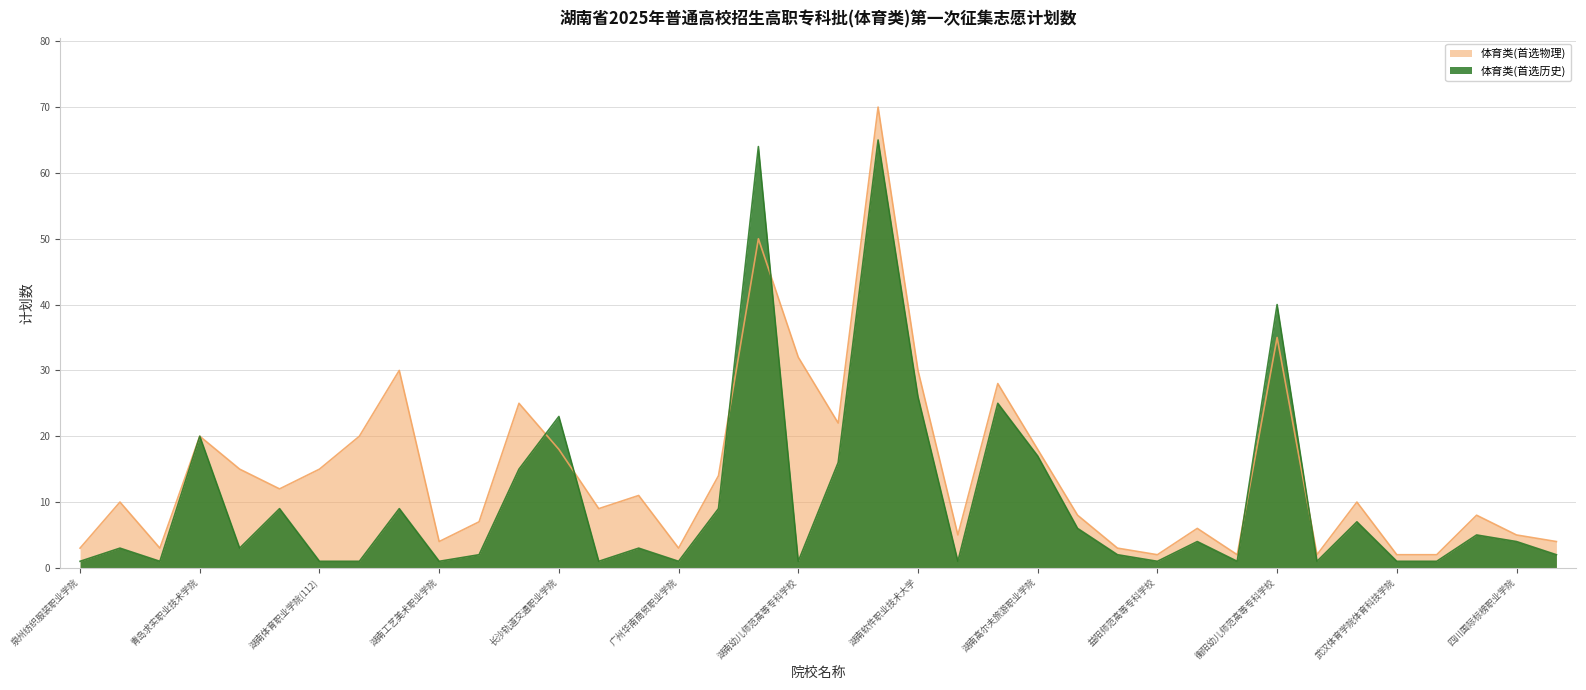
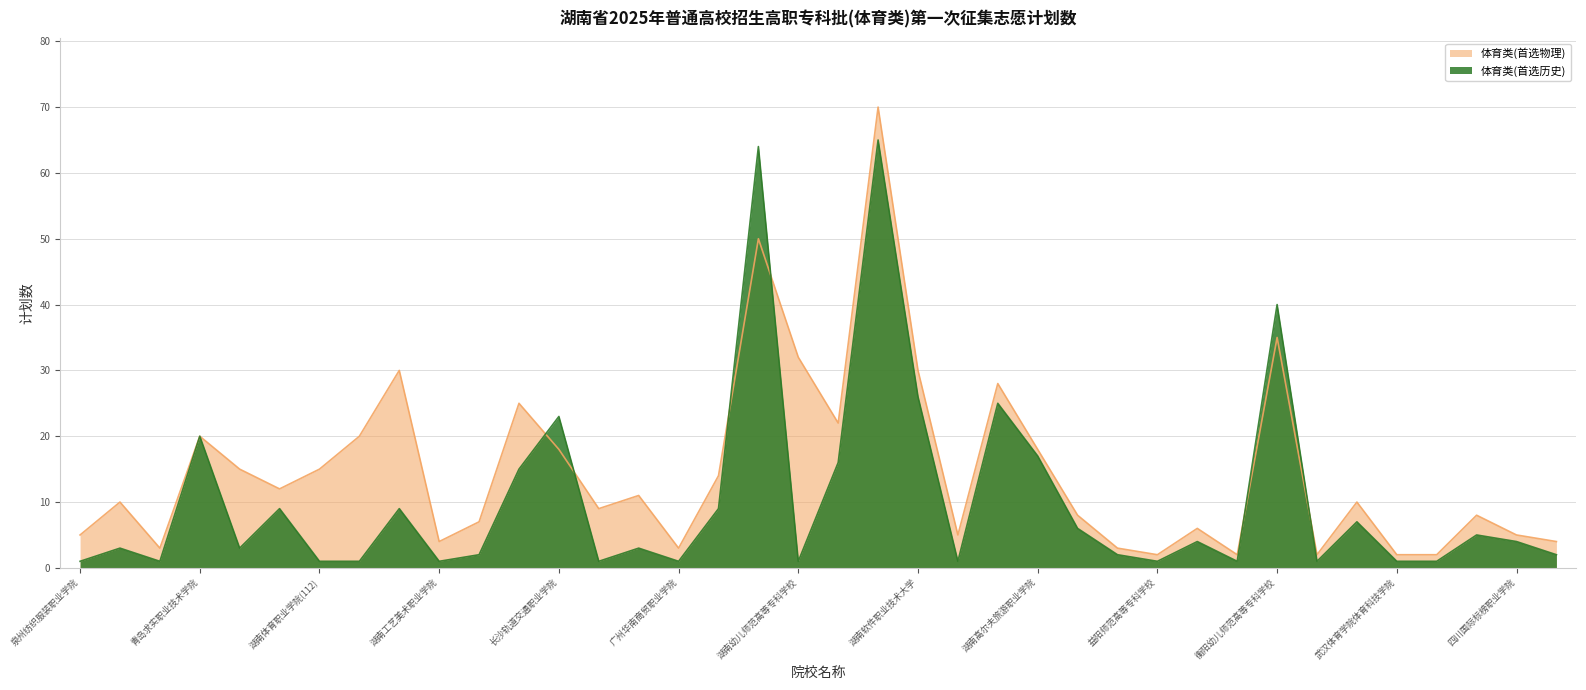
体育类(首选物理), 泉州纺织服装职业学院: 3 -> 5
